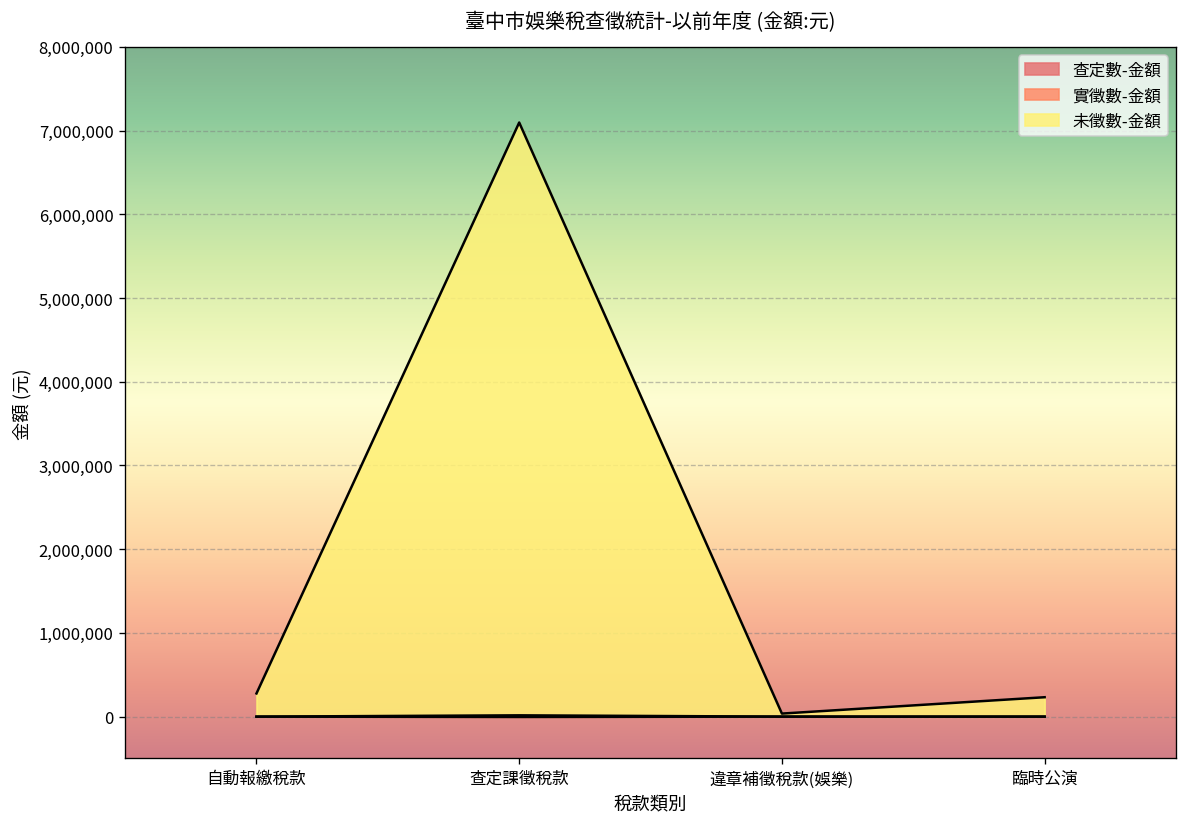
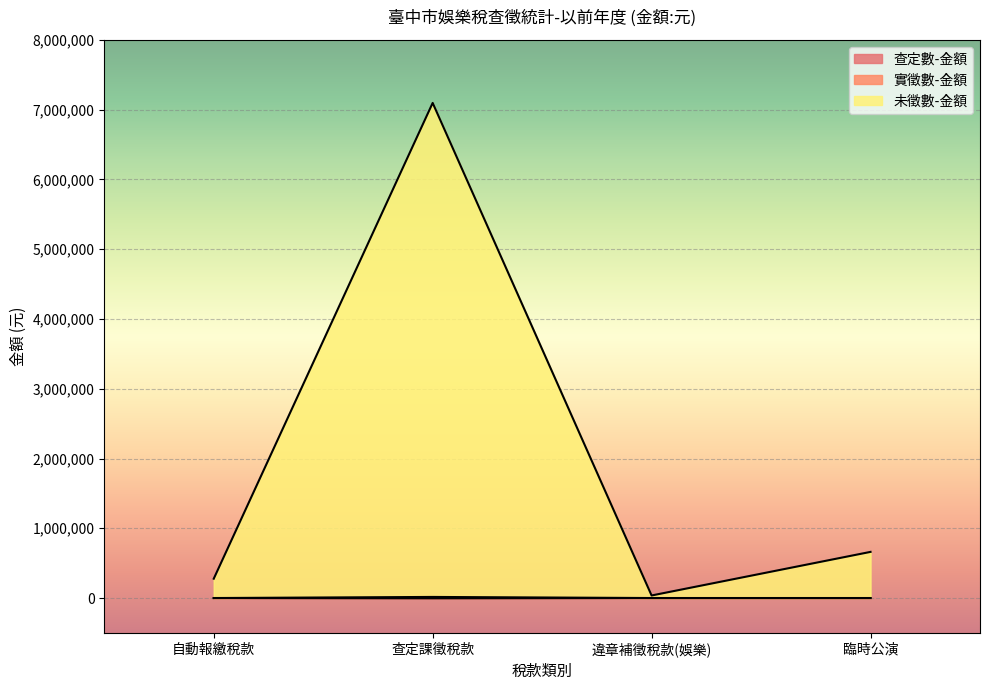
未徵數-金額, 臨時公演: 200,000 -> 700,000
